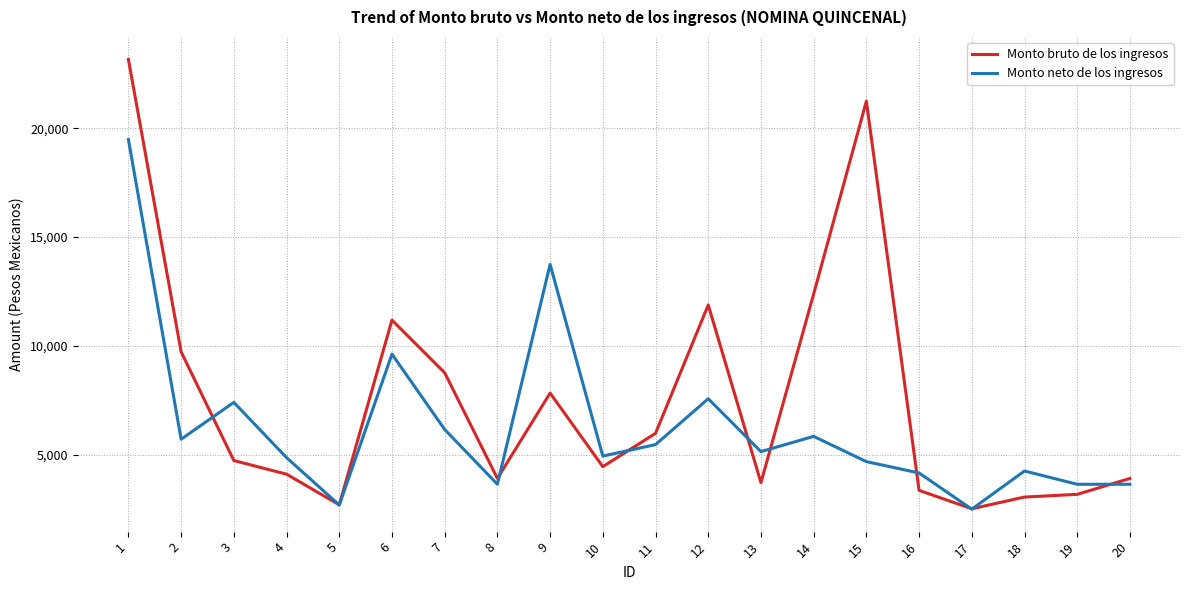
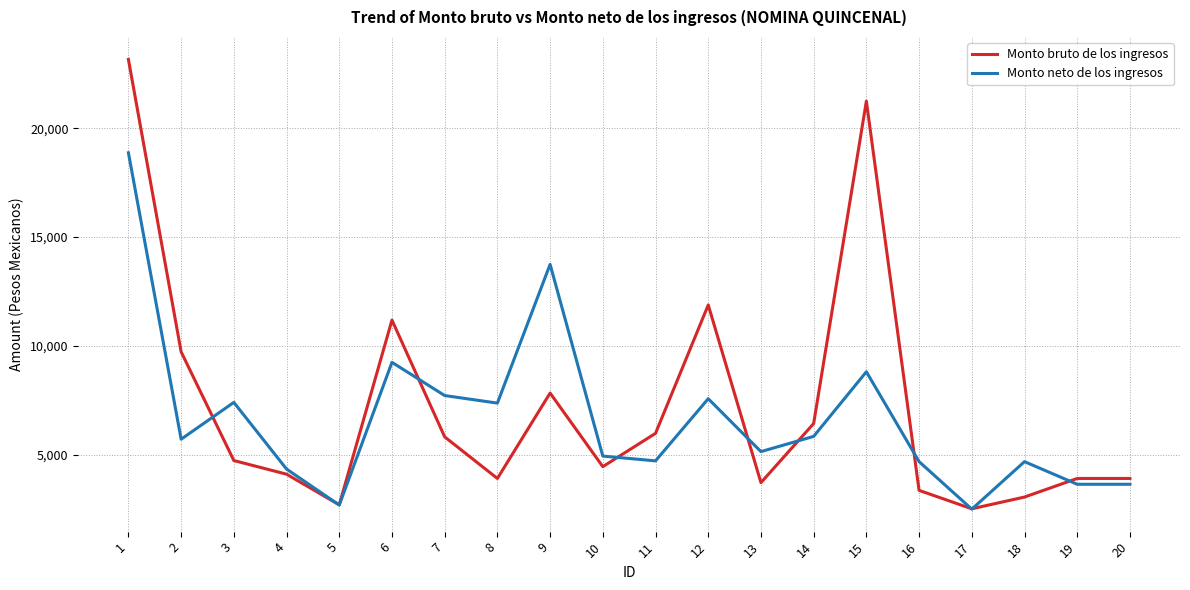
Monto neto de los ingresos, 1: 19,500 -> 18,900
Monto neto de los ingresos, 4: 4,900 -> 4,300
Monto neto de los ingresos, 6: 9,600 -> 9,200
Monto bruto de los ingresos, 7: 8,800 -> 5,800
Monto neto de los ingresos, 7: 6,200 -> 7,700
Monto neto de los ingresos, 8: 3,600 -> 7,400
Monto neto de los ingresos, 11: 5,500 -> 4,700
Monto bruto de los ingresos, 14: 12,400 -> 6,400
Monto neto de los ingresos, 15: 4,700 -> 8,800
Monto neto de los ingresos, 16: 4,200 -> 4,700
Monto neto de los ingresos, 18: 4,200 -> 4,700
Monto bruto de los ingresos, 19: 3,200 -> 3,900
